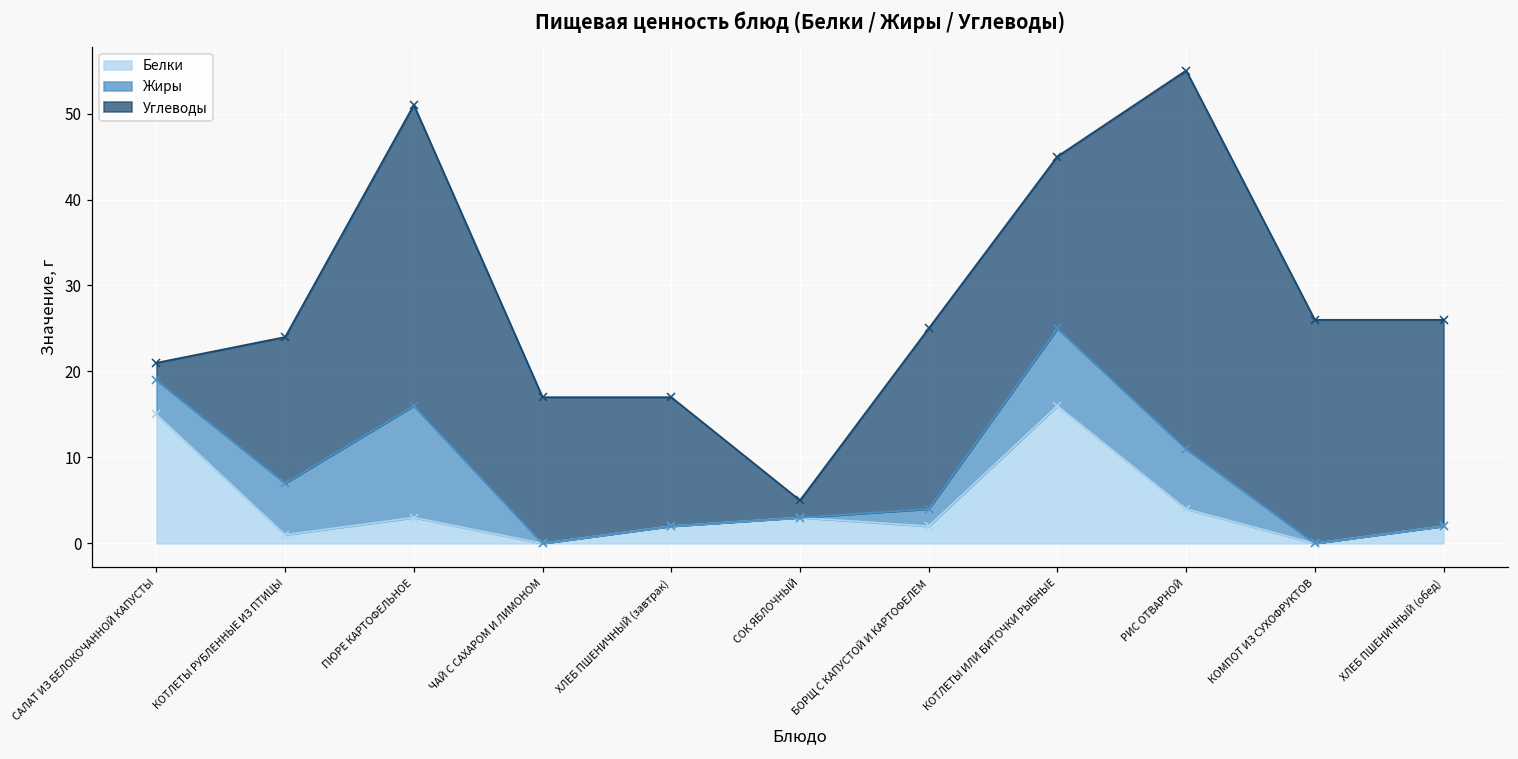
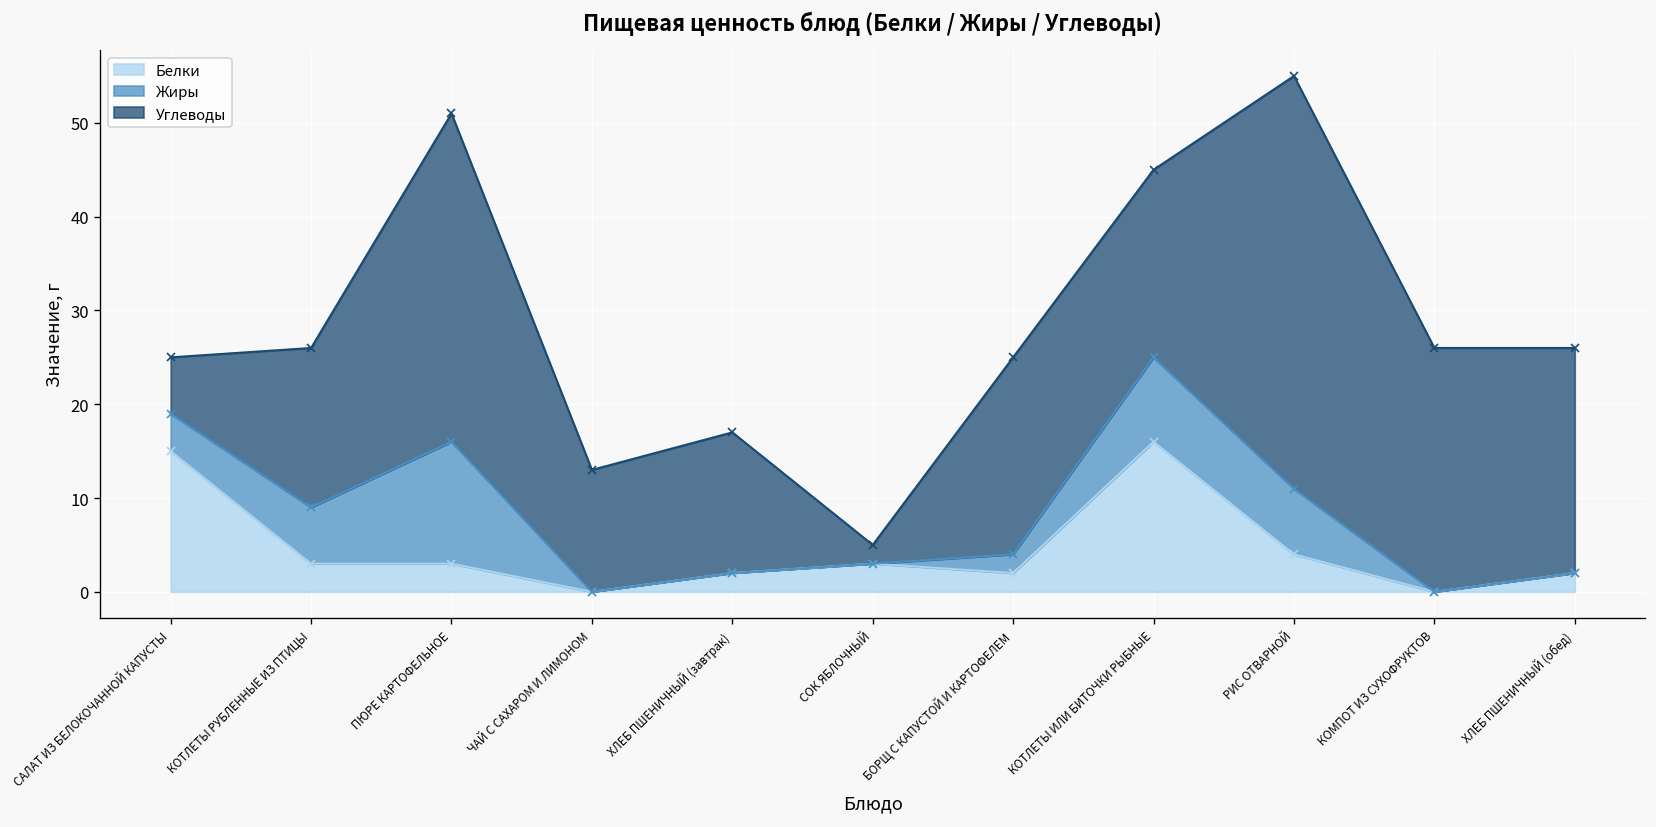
Углеводы, САЛАТ ИЗ БЕЛОКОЧАННОЙ КАПУСТЫ: 2 -> 6
Белки, КОТЛЕТЫ РУБЛЕННЫЕ ИЗ ПТИЦЫ: 1 -> 3
Углеводы, ЧАЙ С САХАРОМ И ЛИМОНОМ: 17 -> 13
